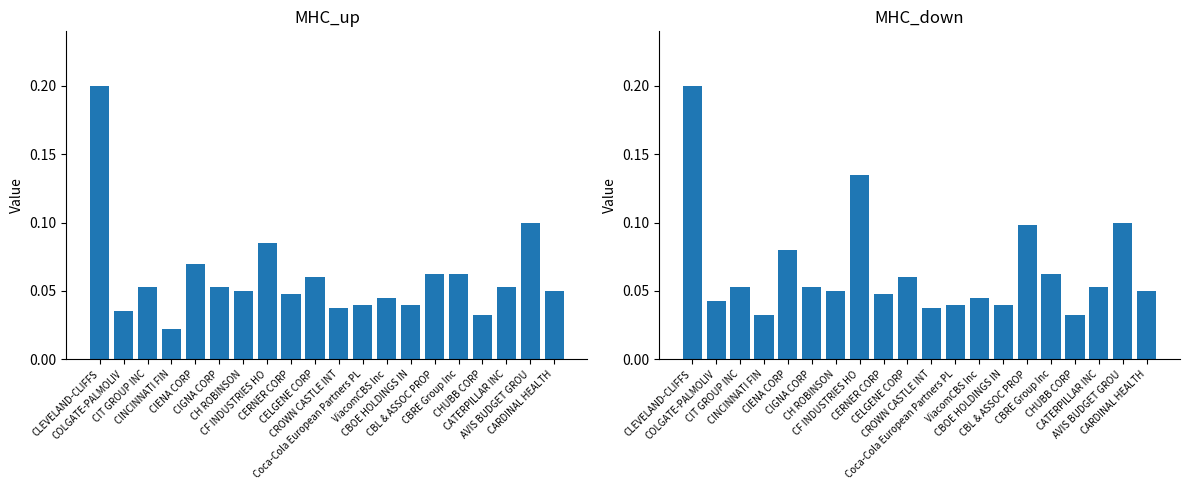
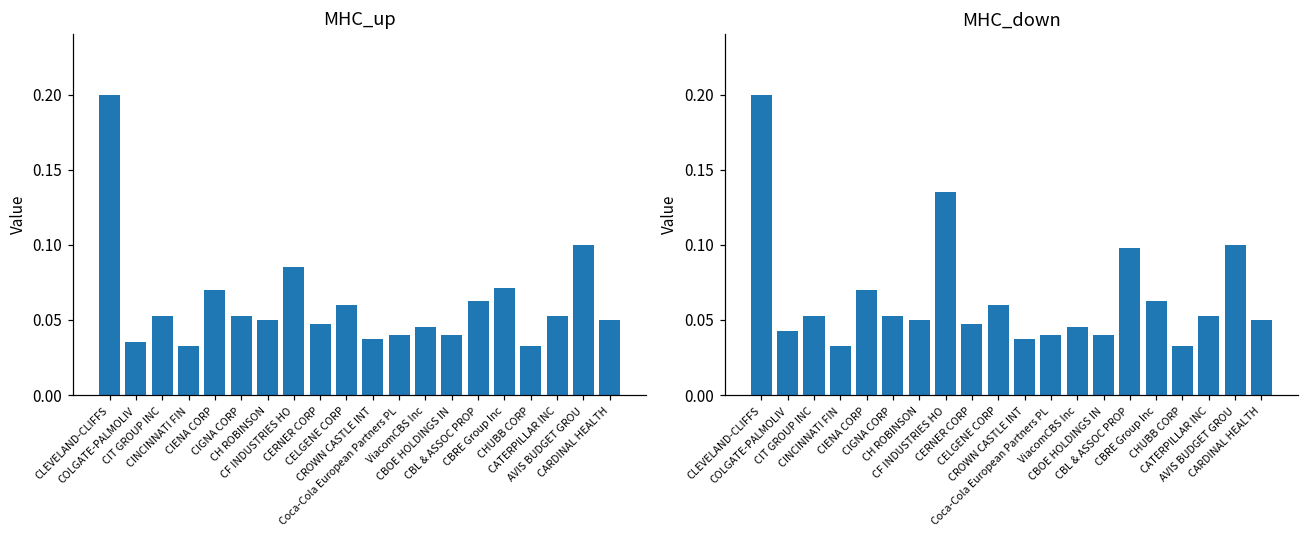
MHC_up, CINCINNATI FIN: 0.022 -> 0.033
MHC_up, CBRE Group Inc: 0.063 -> 0.071
MHC_down, CIENA CORP: 0.08 -> 0.07
